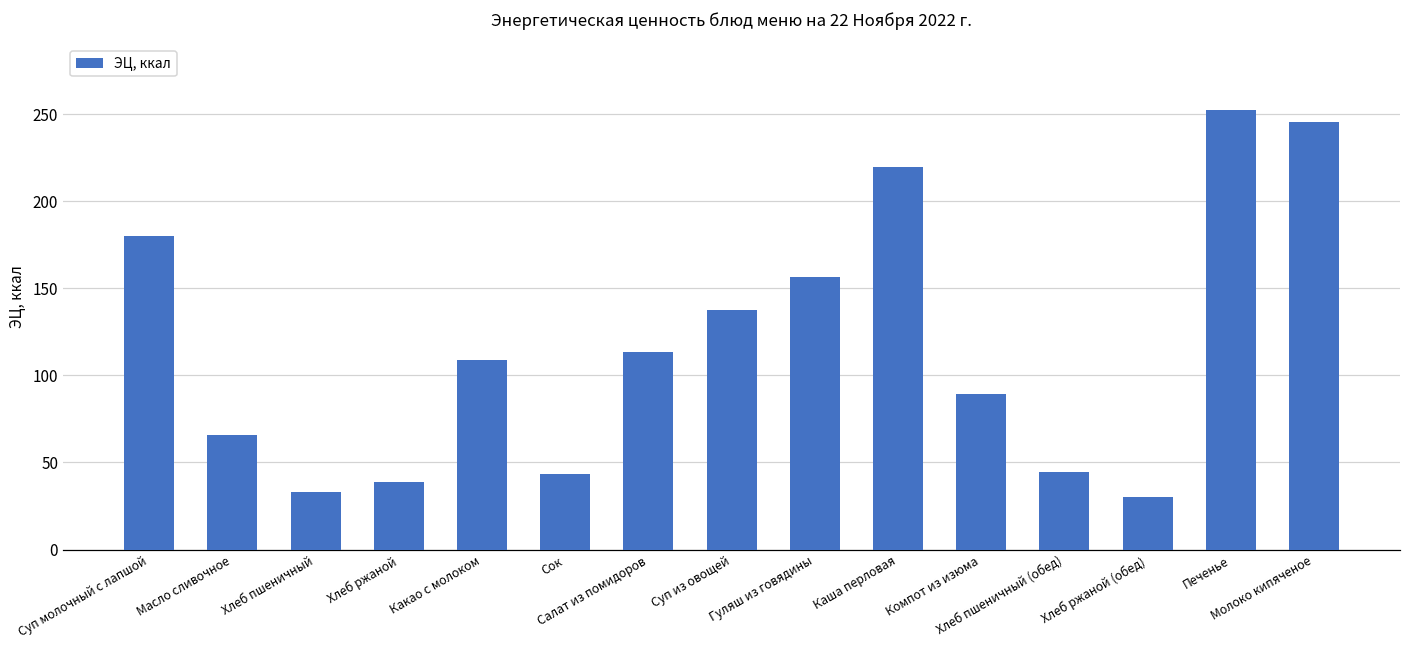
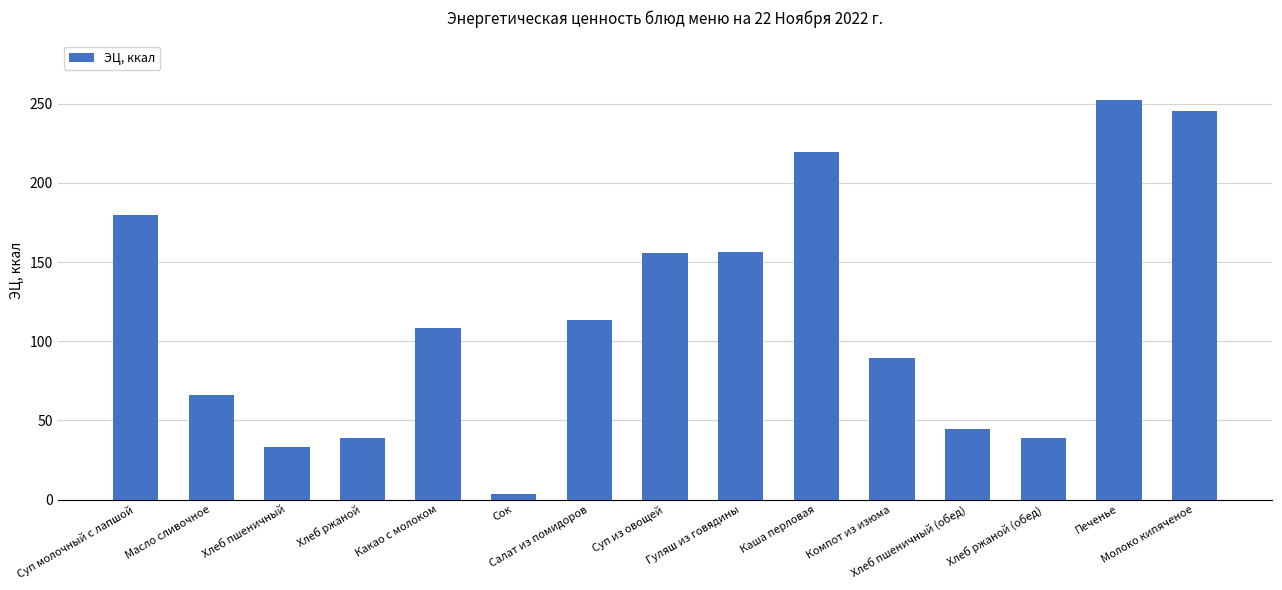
Сок: 43 -> 3
Суп из овощей: 137 -> 156
Хлеб ржаной (обед): 30 -> 39
